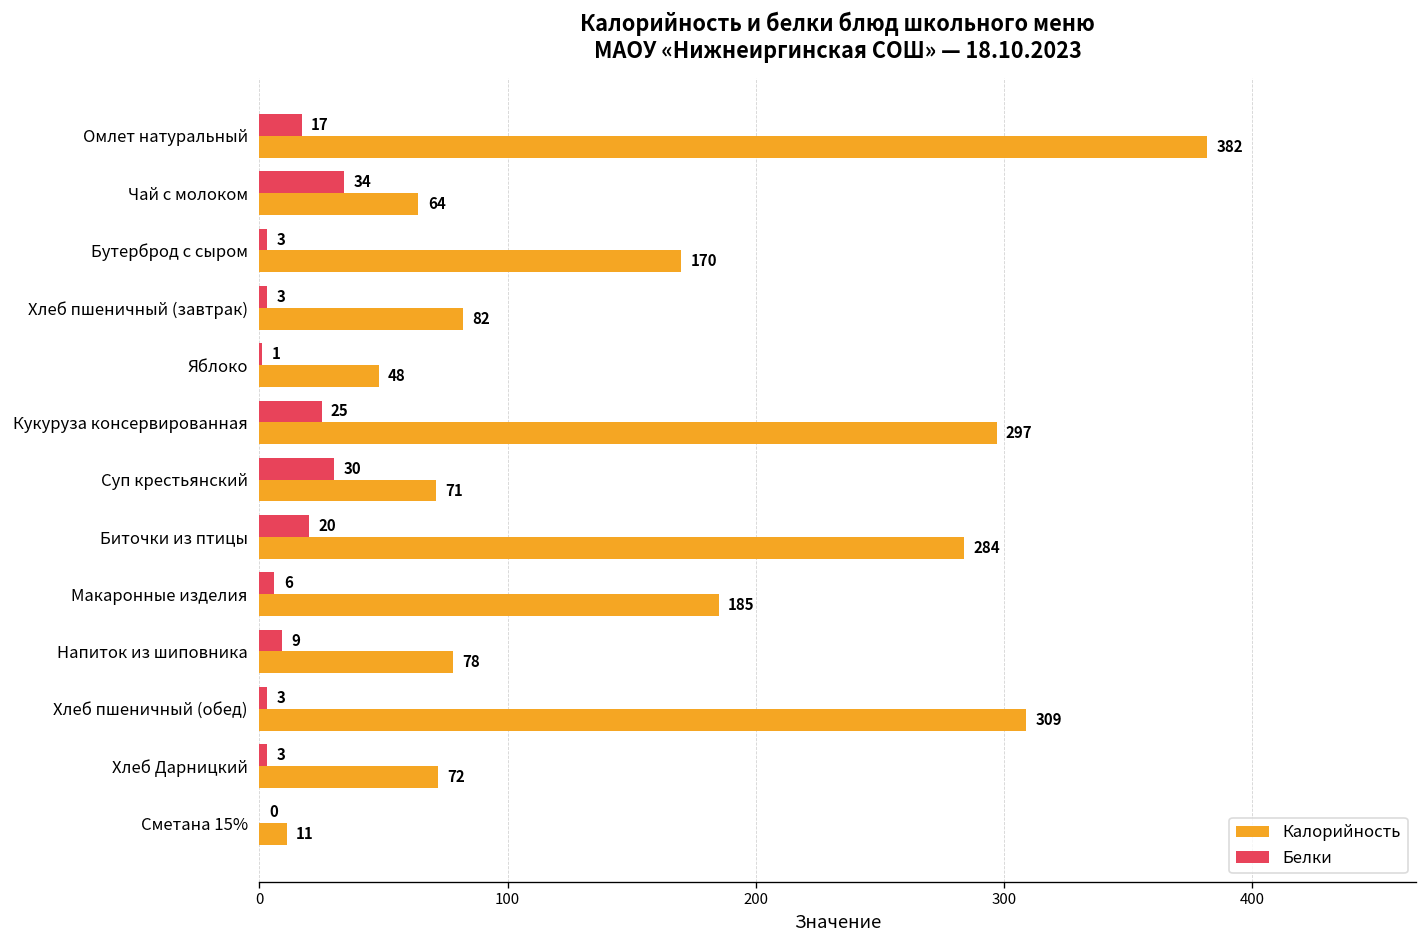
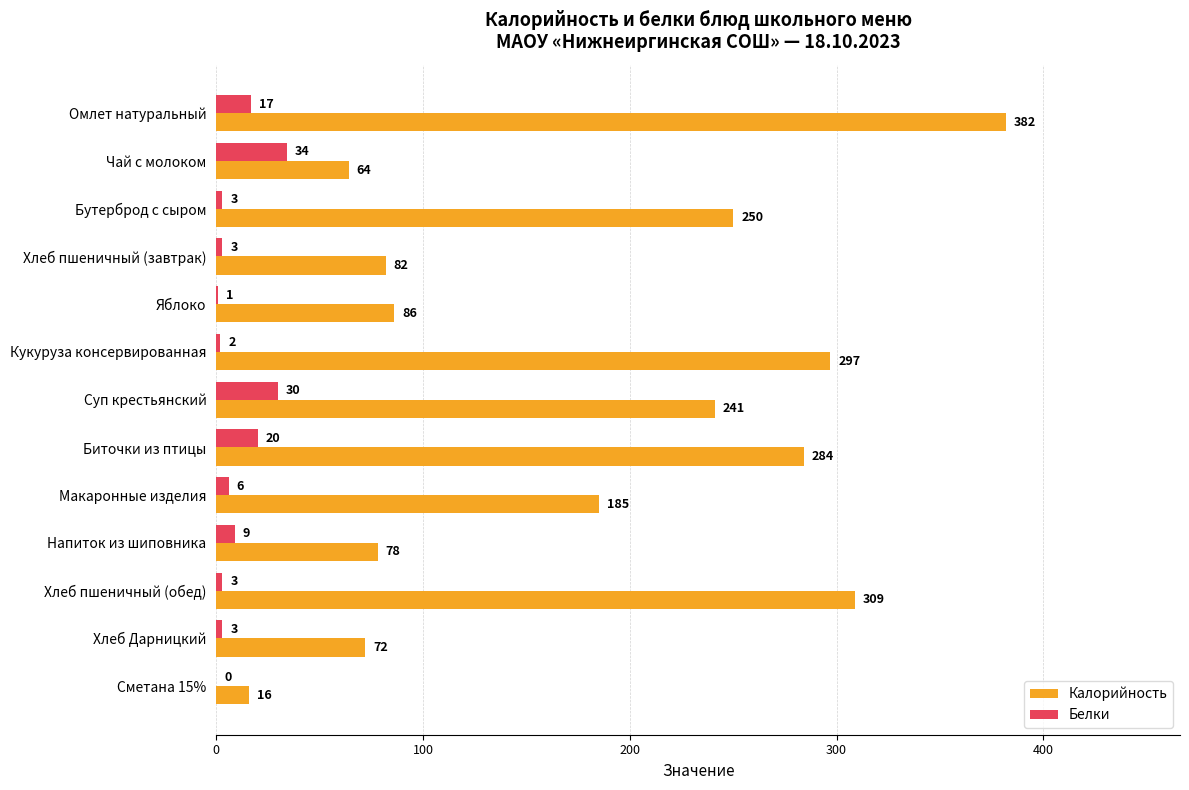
Калорийность, Бутерброд с сыром: 170 -> 250
Калорийность, Яблоко: 48 -> 86
Белки, Кукуруза консервированная: 25 -> 2
Калорийность, Суп крестьянский: 71 -> 241
Калорийность, Сметана 15%: 11 -> 16
